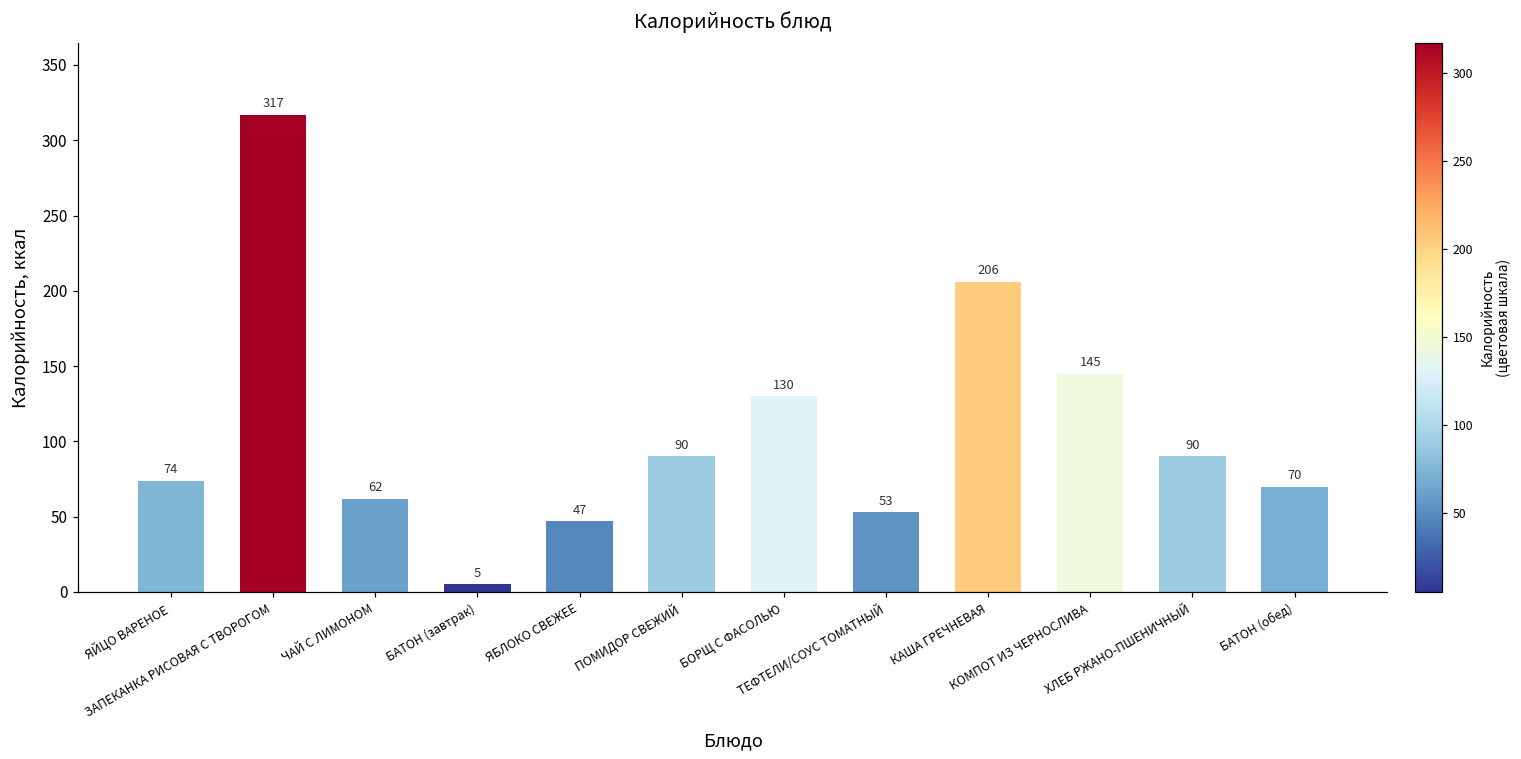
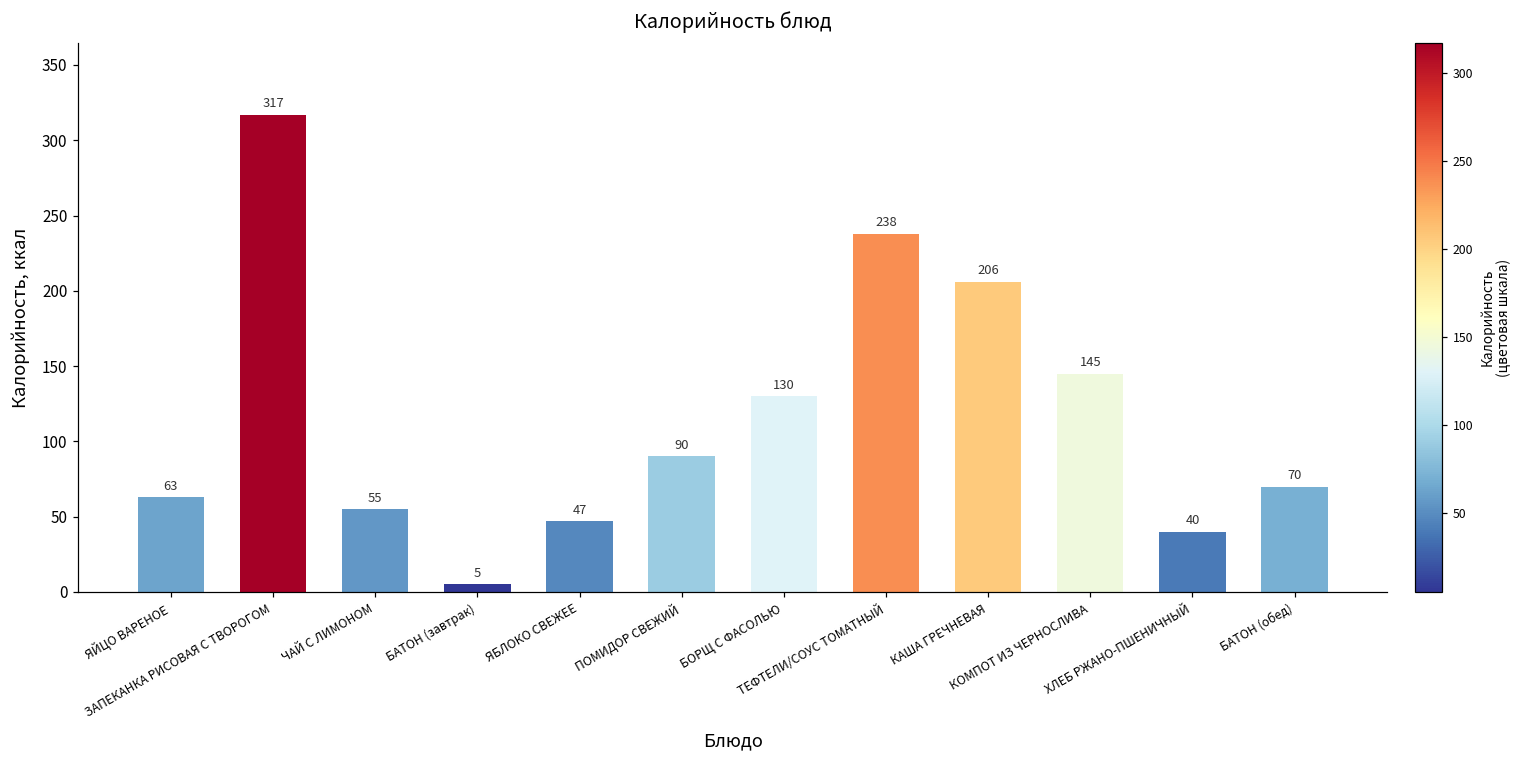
ЯЙЦО ВАРЕНОЕ: 74 -> 63
ЧАЙ С ЛИМОНОМ: 62 -> 55
ТЕФТЕЛИ/СОУС ТОМАТНЫЙ: 53 -> 238
ХЛЕБ РЖАНО-ПШЕНИЧНЫЙ: 90 -> 40
